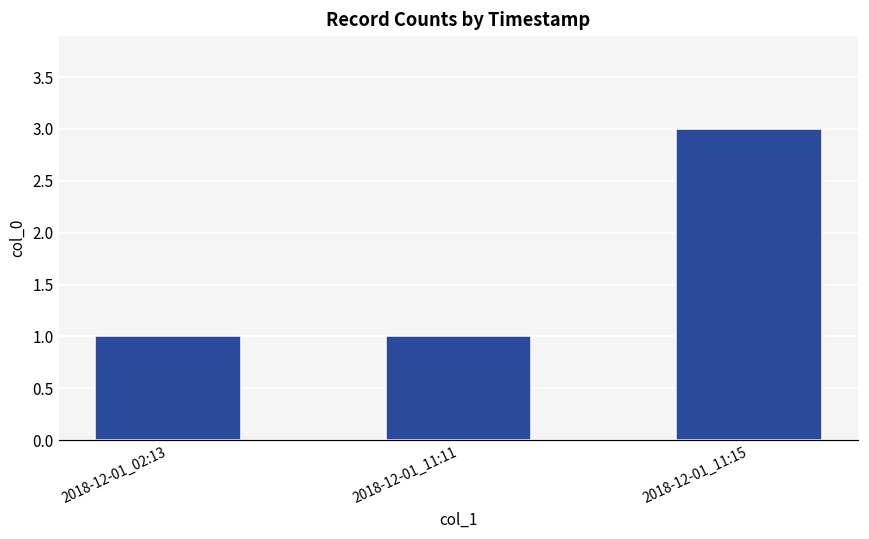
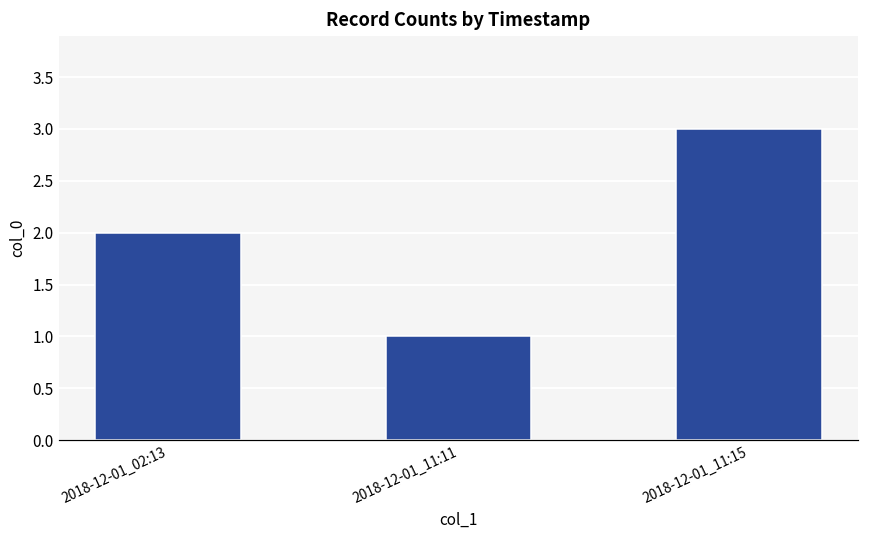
2018-12-01_02:13: 1 -> 2
